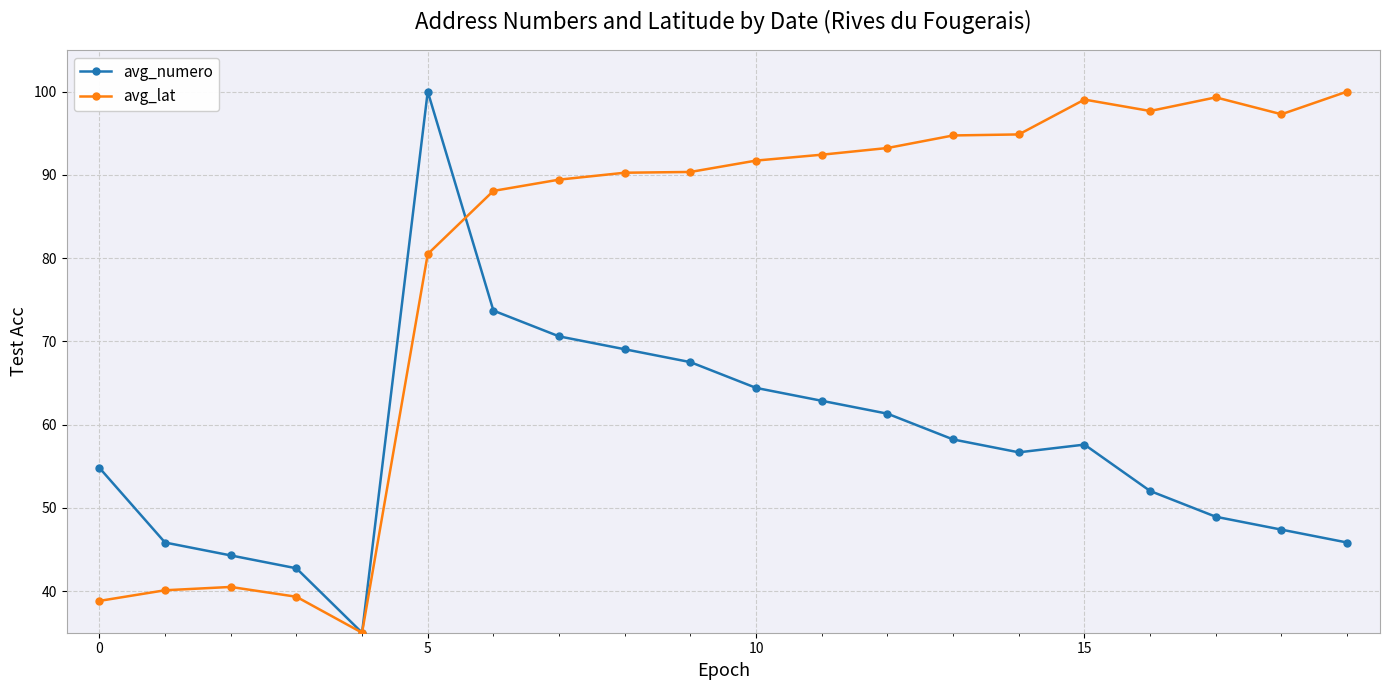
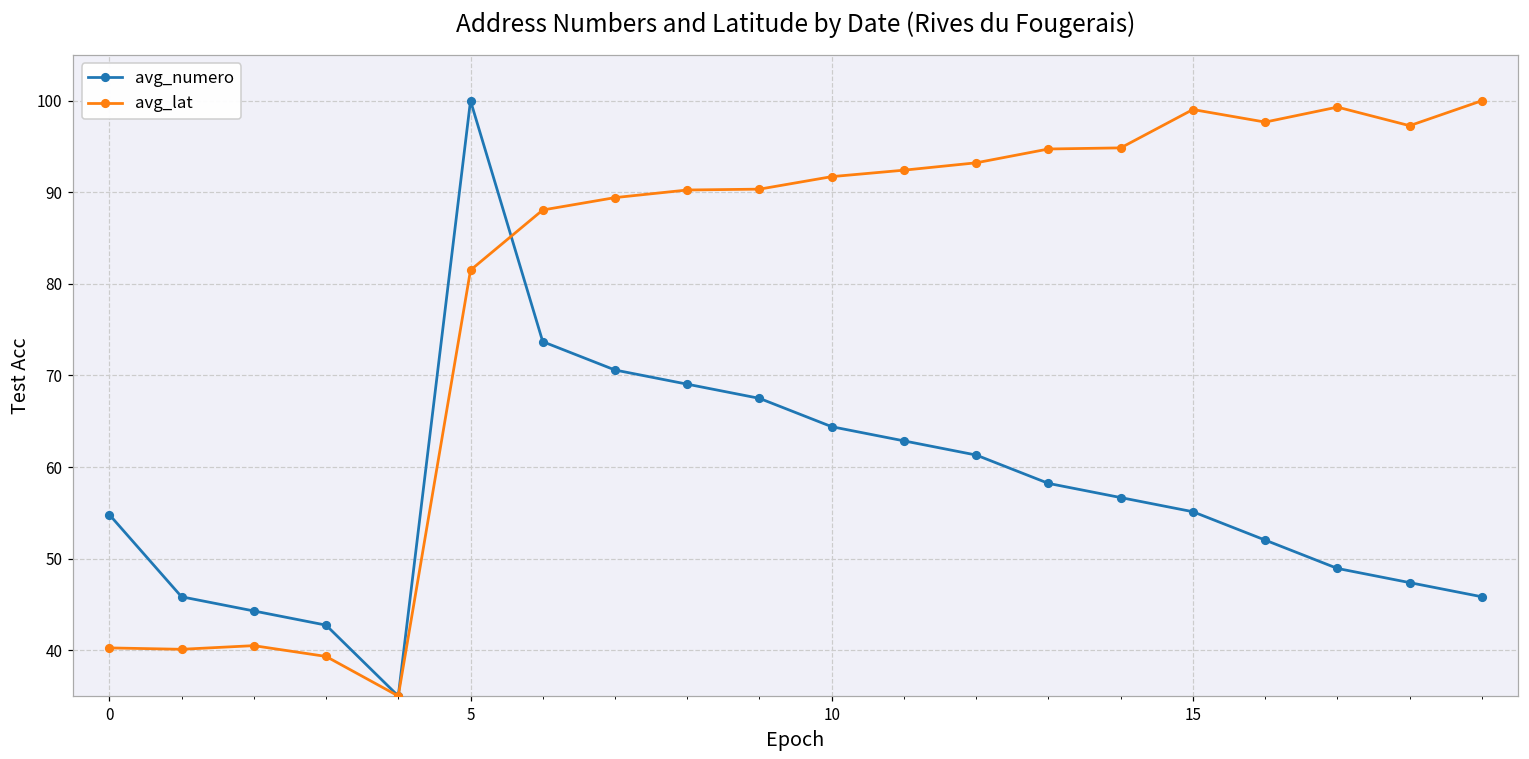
avg_lat, 0: 39 -> 40
avg_lat, 5: 80 -> 82
avg_numero, 15: 58 -> 55
